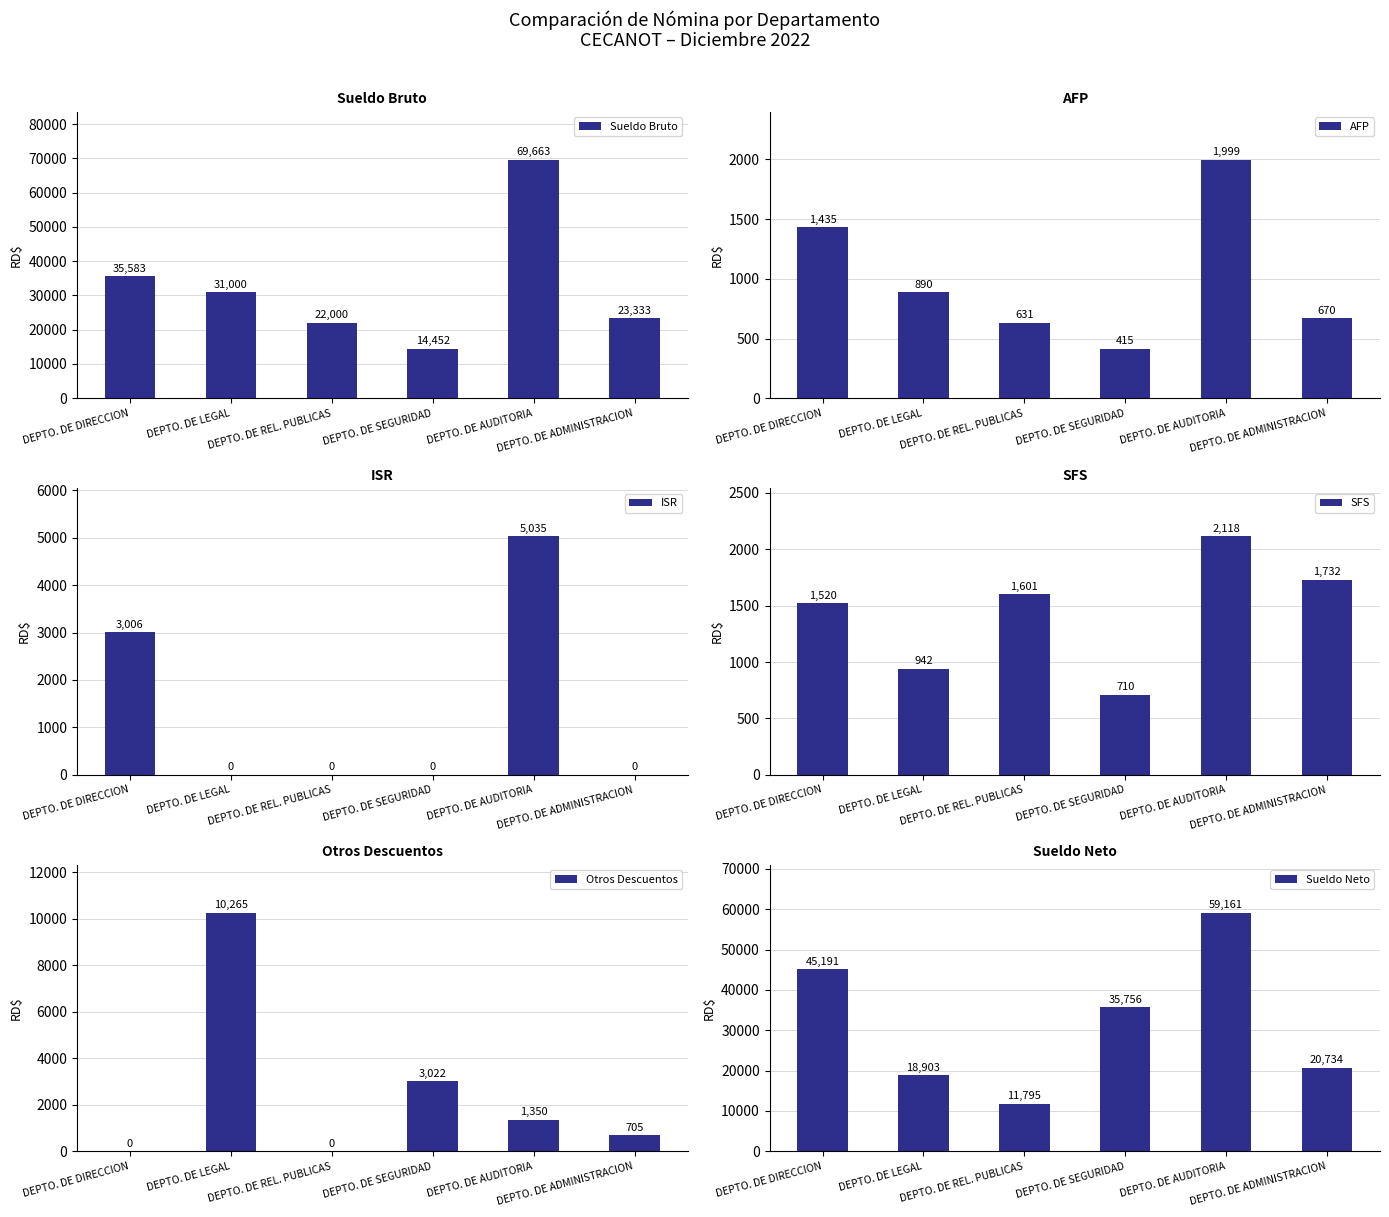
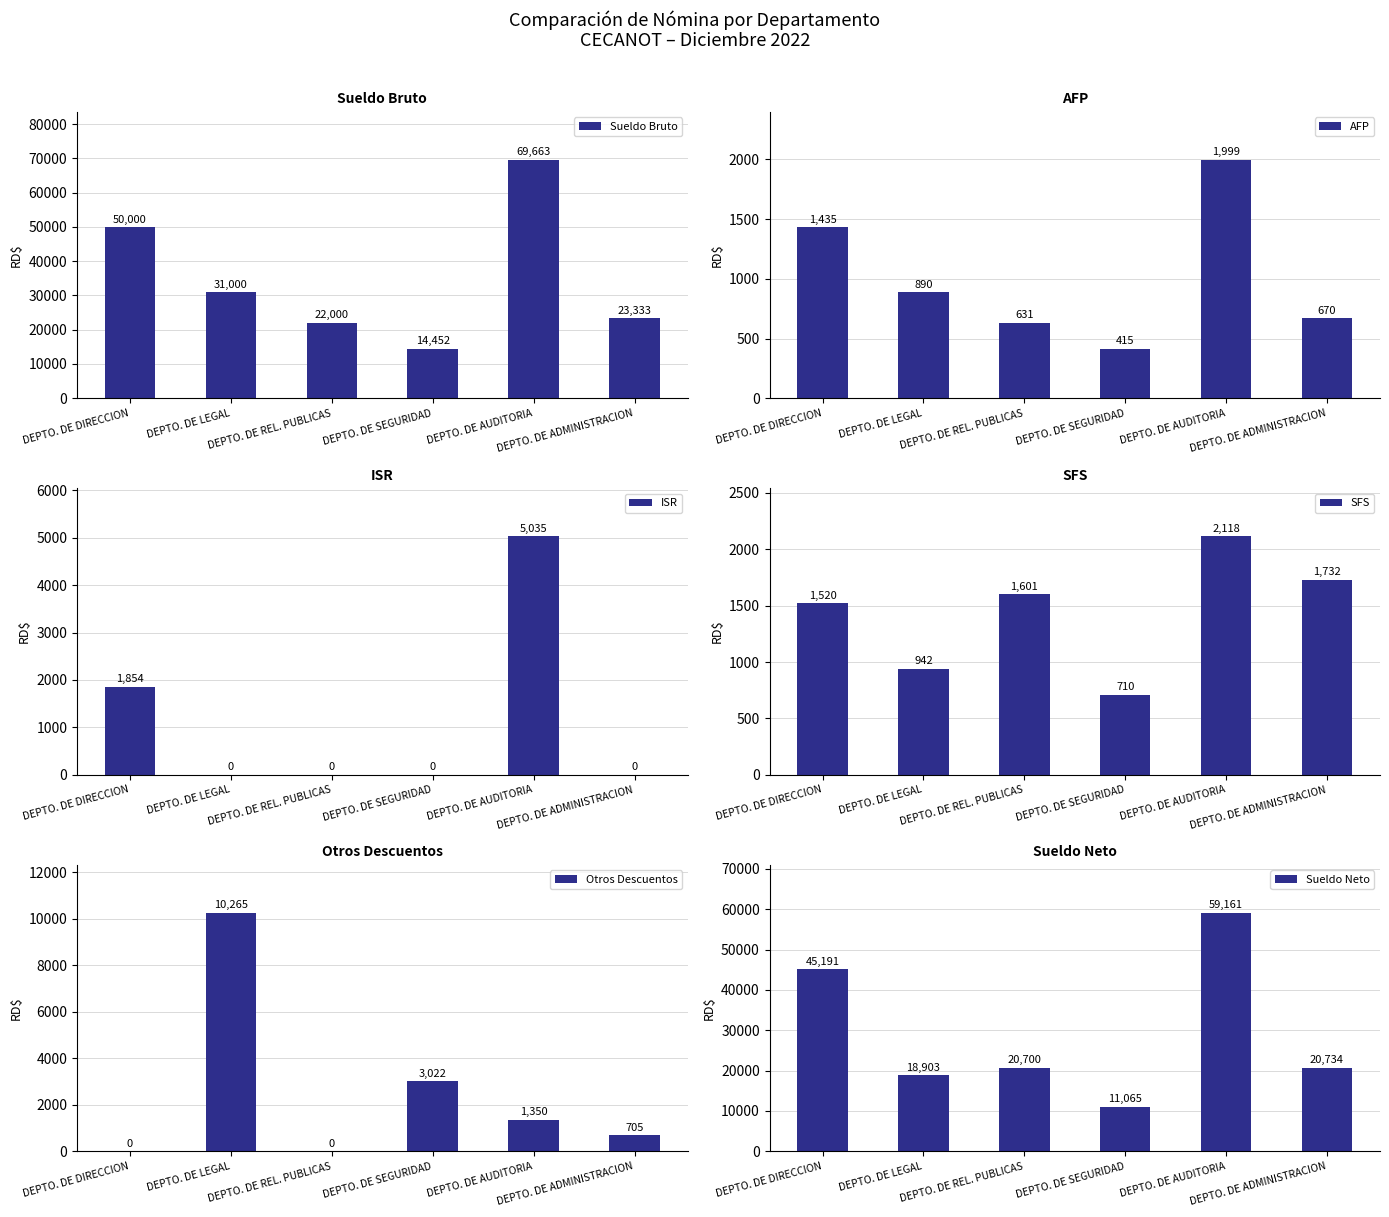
Sueldo Bruto, DEPTO. DE DIRECCION: 35,583 -> 50,000
ISR, DEPTO. DE DIRECCION: 3,006 -> 1,854
Sueldo Neto, DEPTO. DE REL. PUBLICAS: 11,795 -> 20,700
Sueldo Neto, DEPTO. DE SEGURIDAD: 35,756 -> 11,065
